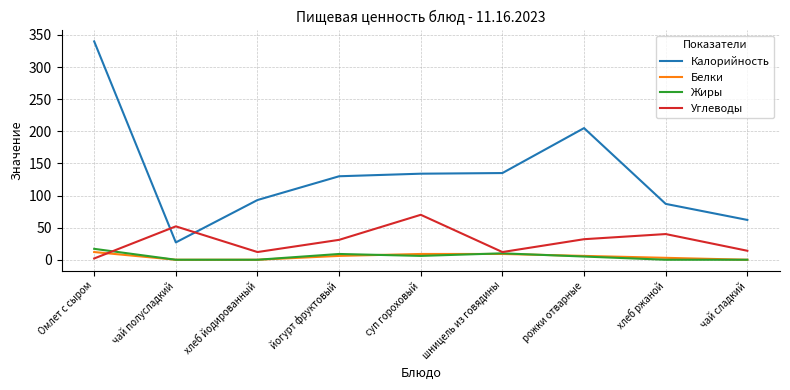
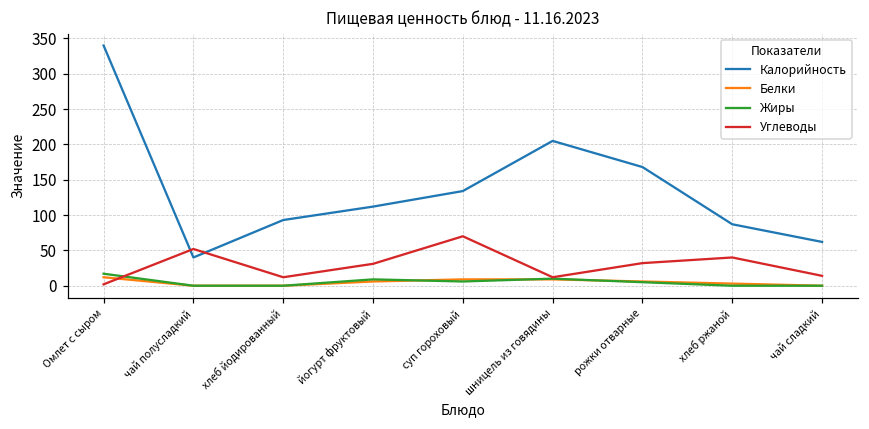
Калорийность, чай полусладкий: 30 -> 40
Калорийность, йогурт фруктовый: 130 -> 110
Калорийность, шницель из говядины: 140 -> 210
Калорийность, рожки отварные: 210 -> 170
